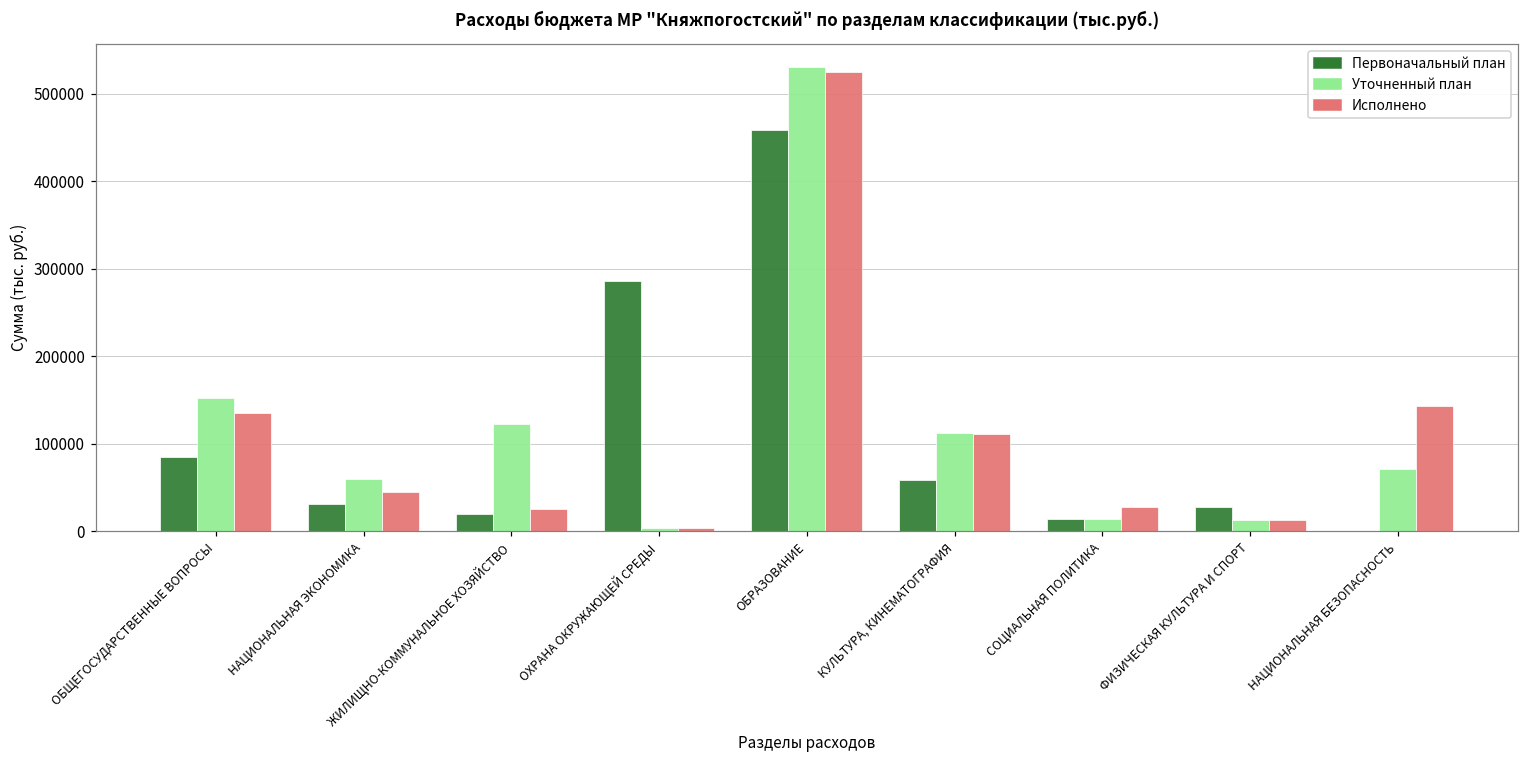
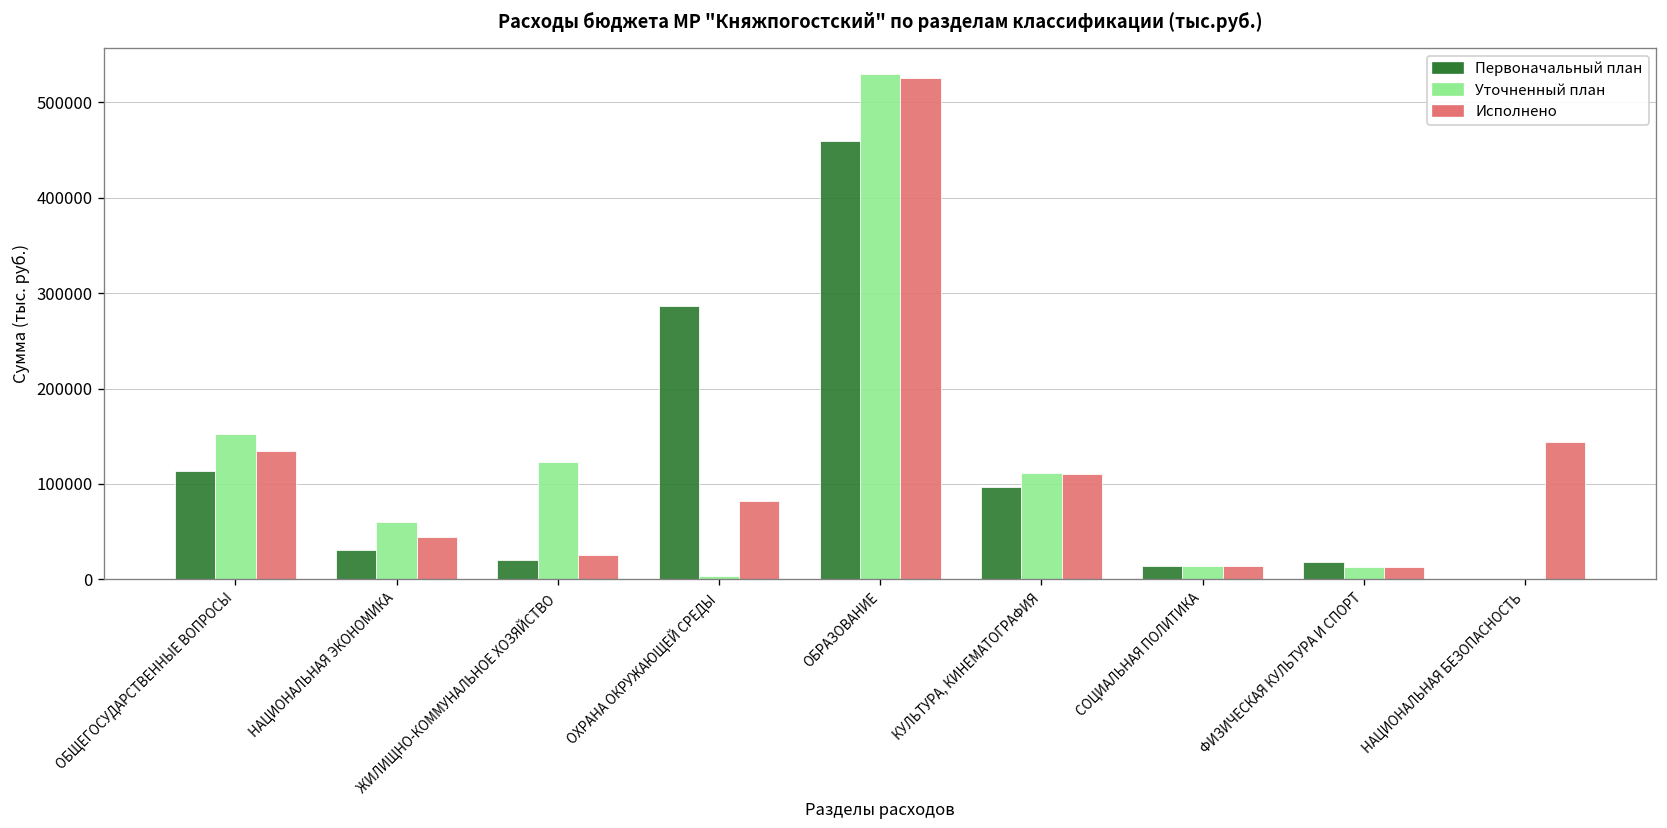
Первоначальный план, ОБЩЕГОСУДАРСТВЕННЫЕ ВОПРОСЫ: 80000 -> 110000
Исполнено, ОХРАНА ОКРУЖАЮЩЕЙ СРЕДЫ: 0 -> 80000
Первоначальный план, КУЛЬТУРА, КИНЕМАТОГРАФИЯ: 60000 -> 100000
Исполнено, СОЦИАЛЬНАЯ ПОЛИТИКА: 30000 -> 10000
Первоначальный план, ФИЗИЧЕСКАЯ КУЛЬТУРА И СПОРТ: 30000 -> 20000
Уточненный план, НАЦИОНАЛЬНАЯ БЕЗОПАСНОСТЬ: 70000 -> 0
